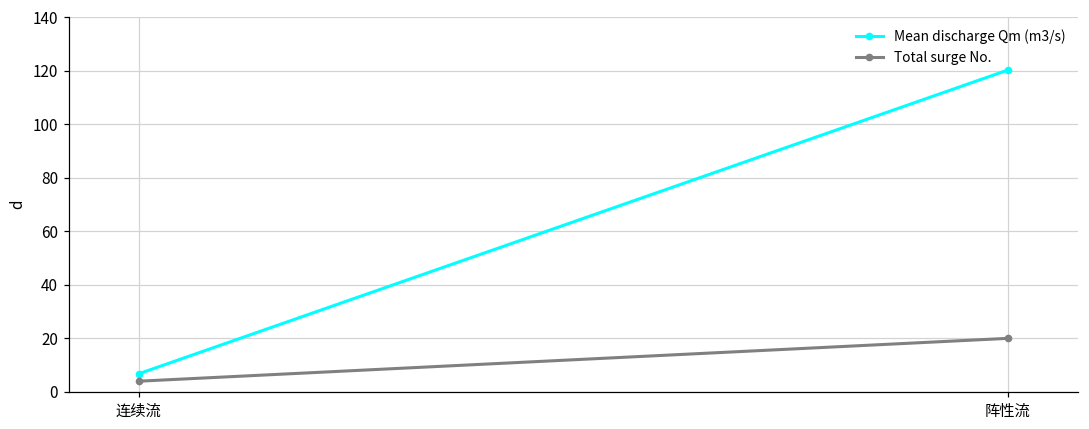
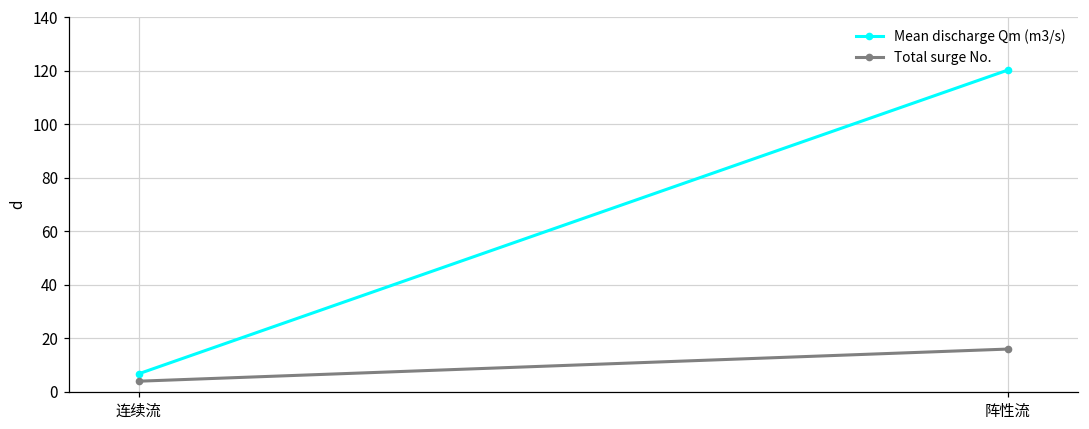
Total surge No., 阵性流: 20 -> 16
